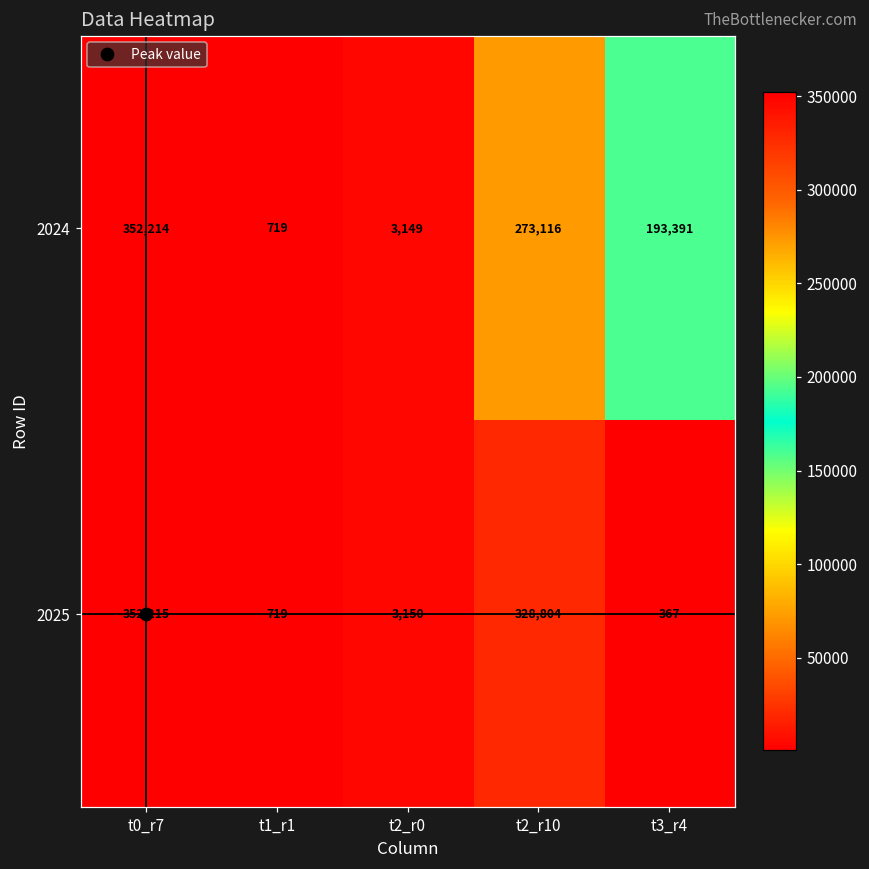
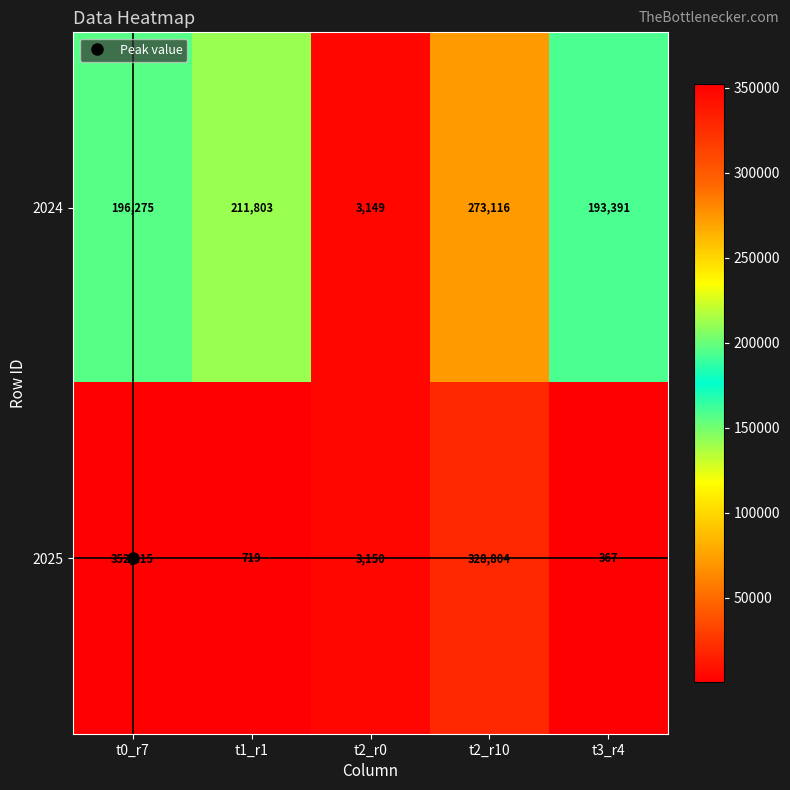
2024, t0_r7: 352,214 -> 196,275
2024, t1_r1: 719 -> 211,803
